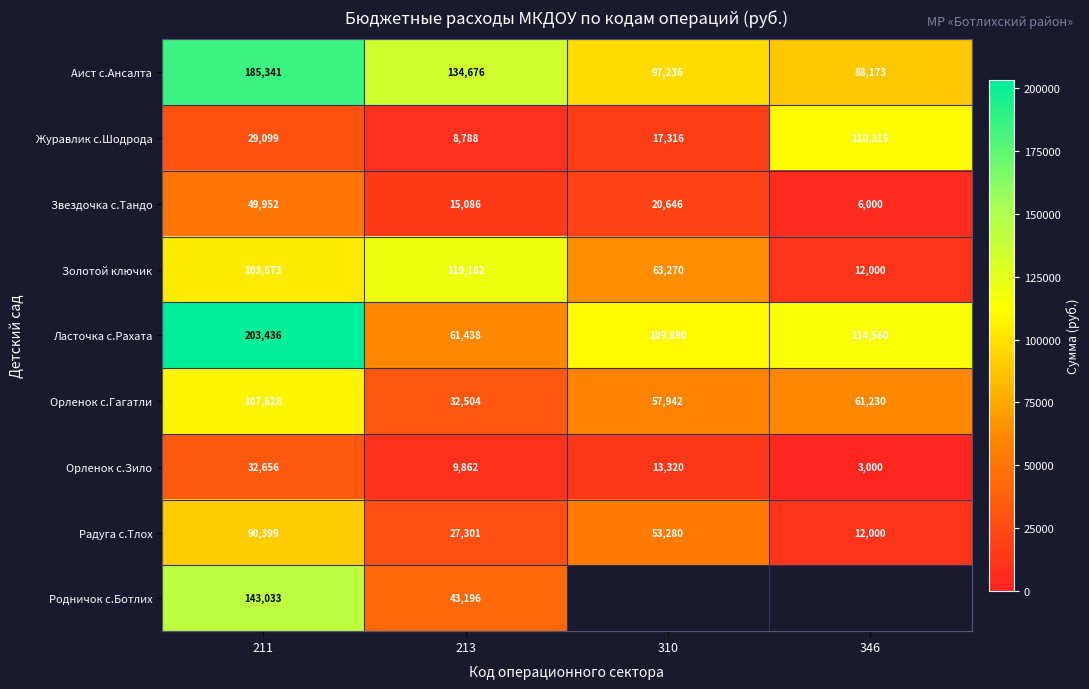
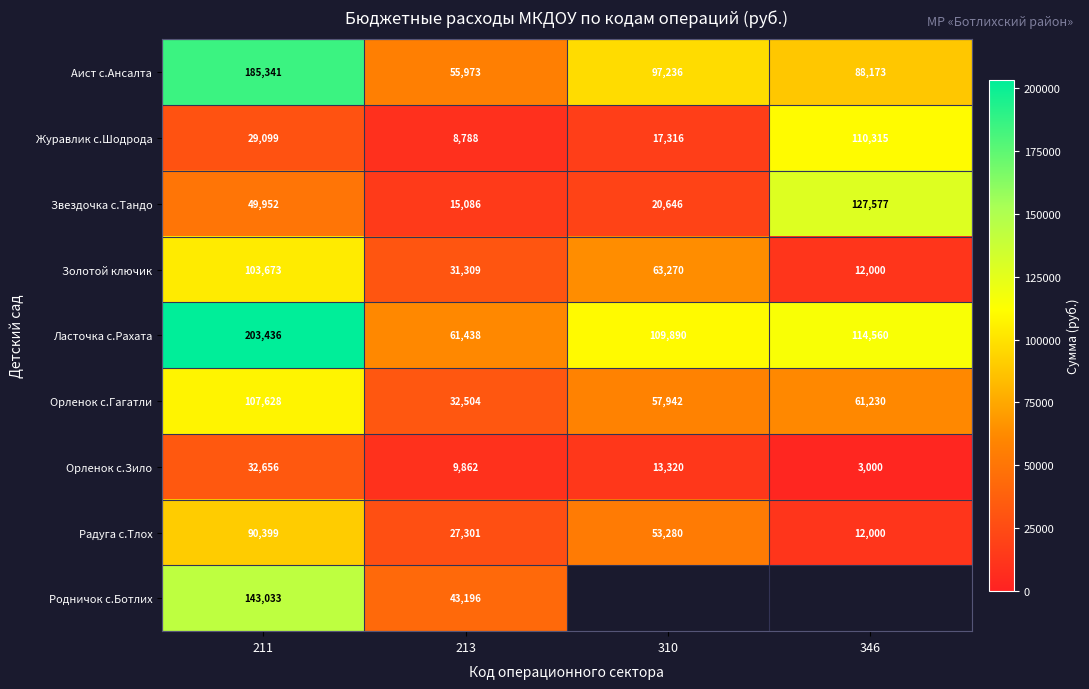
Аист с.Ансалта, 213: 134,676 -> 55,973
Звездочка с.Тандо, 346: 6,000 -> 127,577
Золотой ключик, 213: 119,182 -> 31,309
